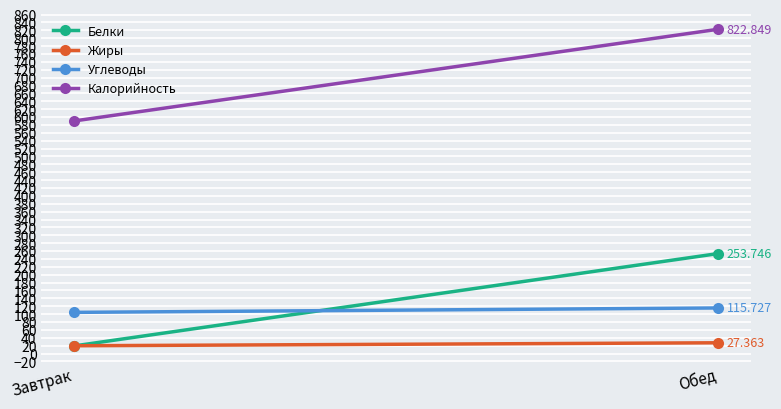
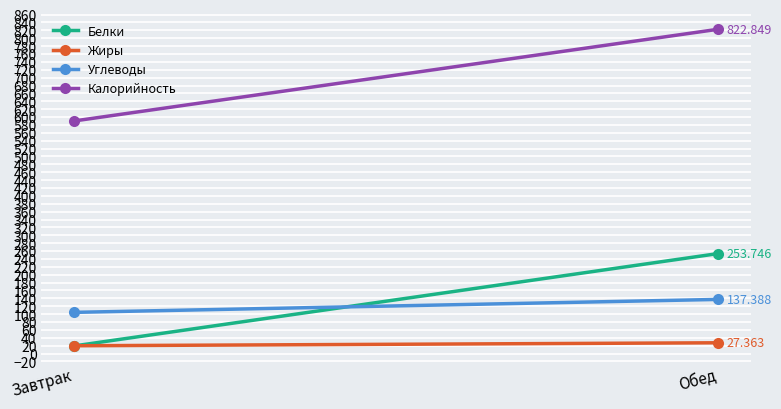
Углеводы, Обед: 115.727 -> 137.388
